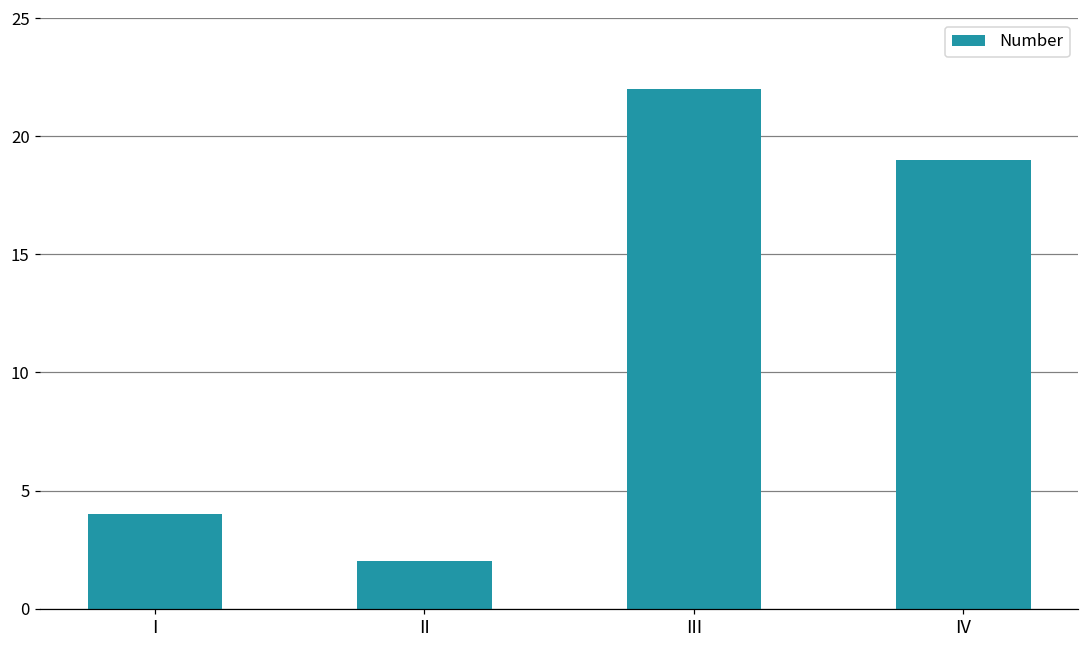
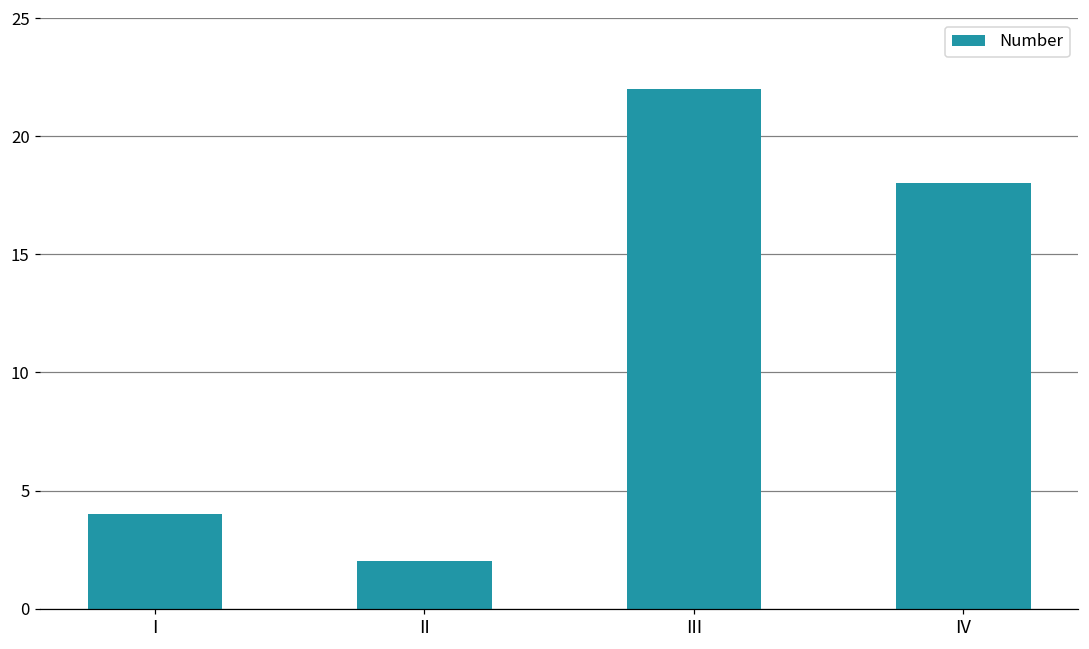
IV: 19 -> 18
